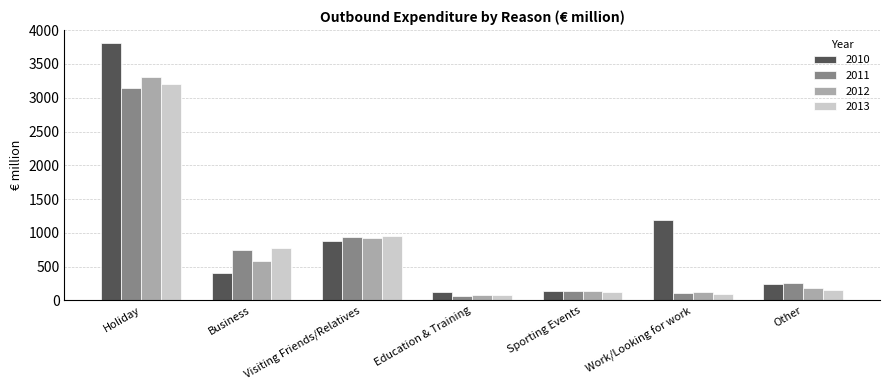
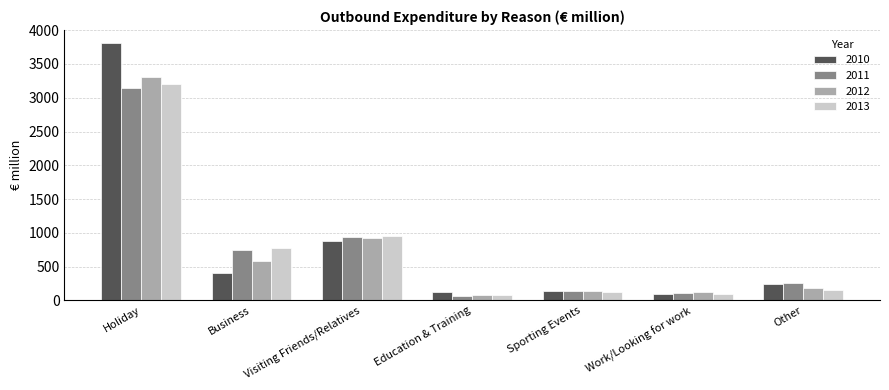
2010, Work/Looking for work: 1200 -> 100
